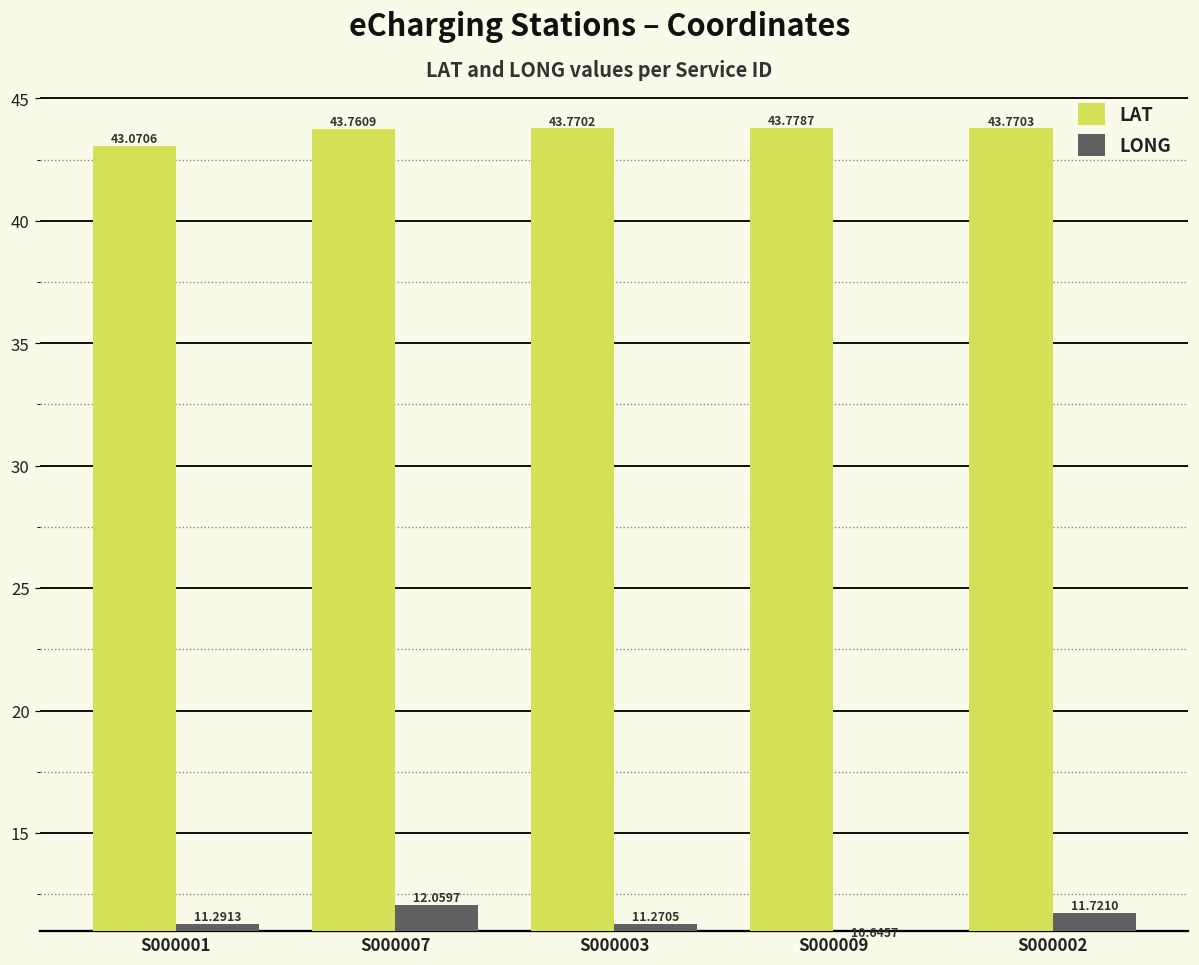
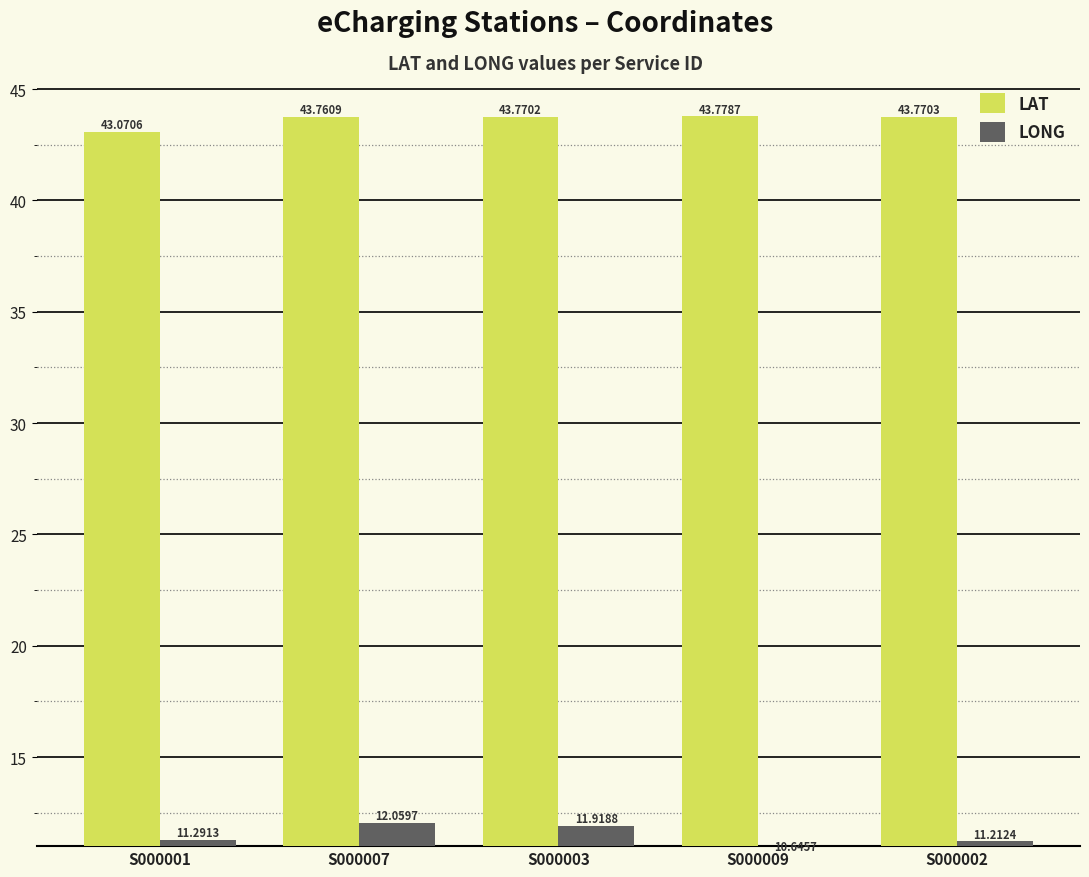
LONG, S000003: 11.2705 -> 11.9188
LONG, S000002: 11.7210 -> 11.2124
